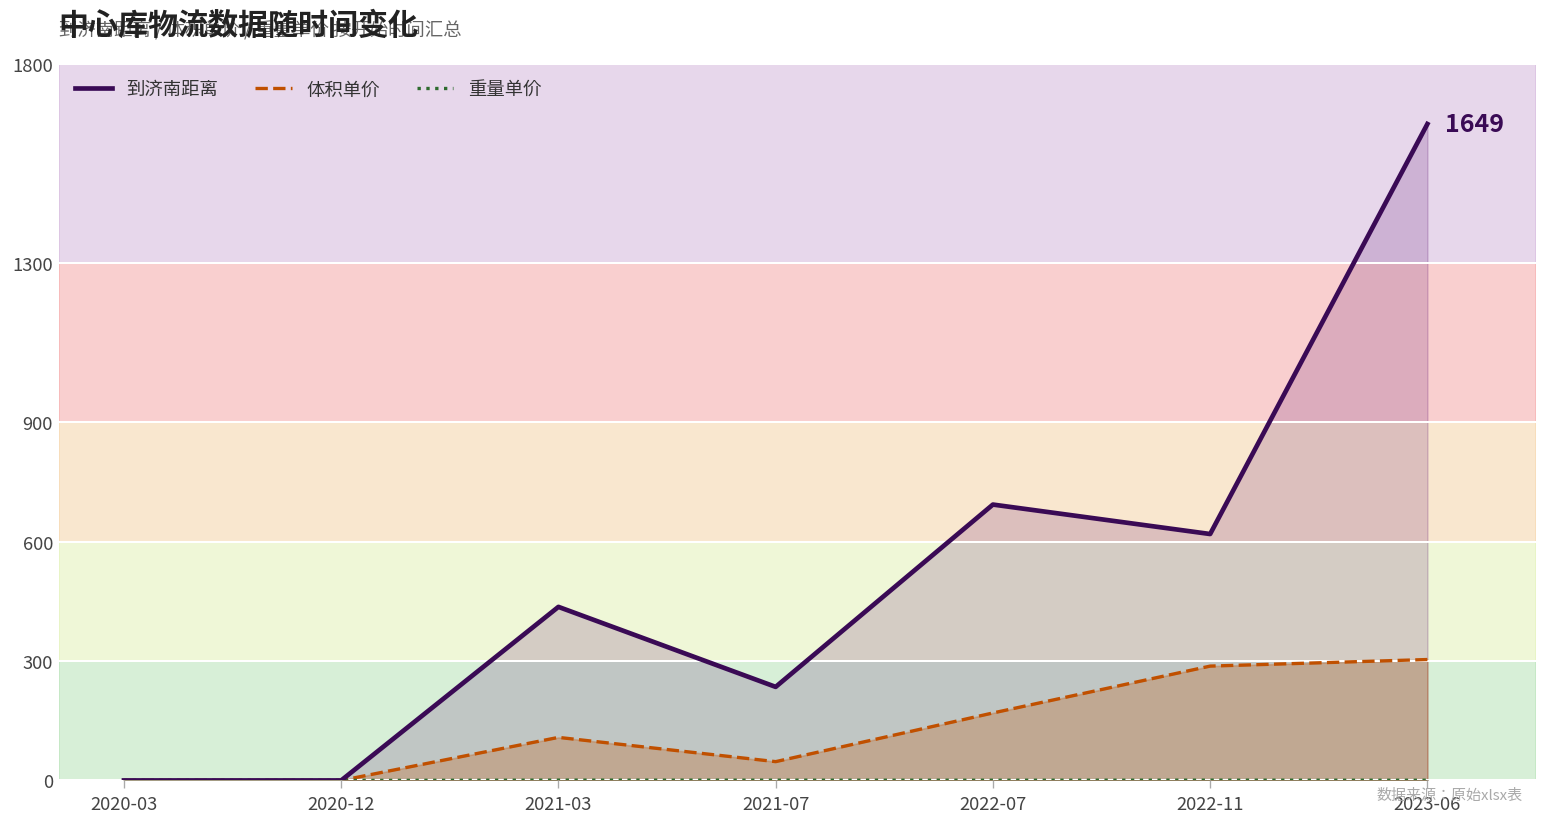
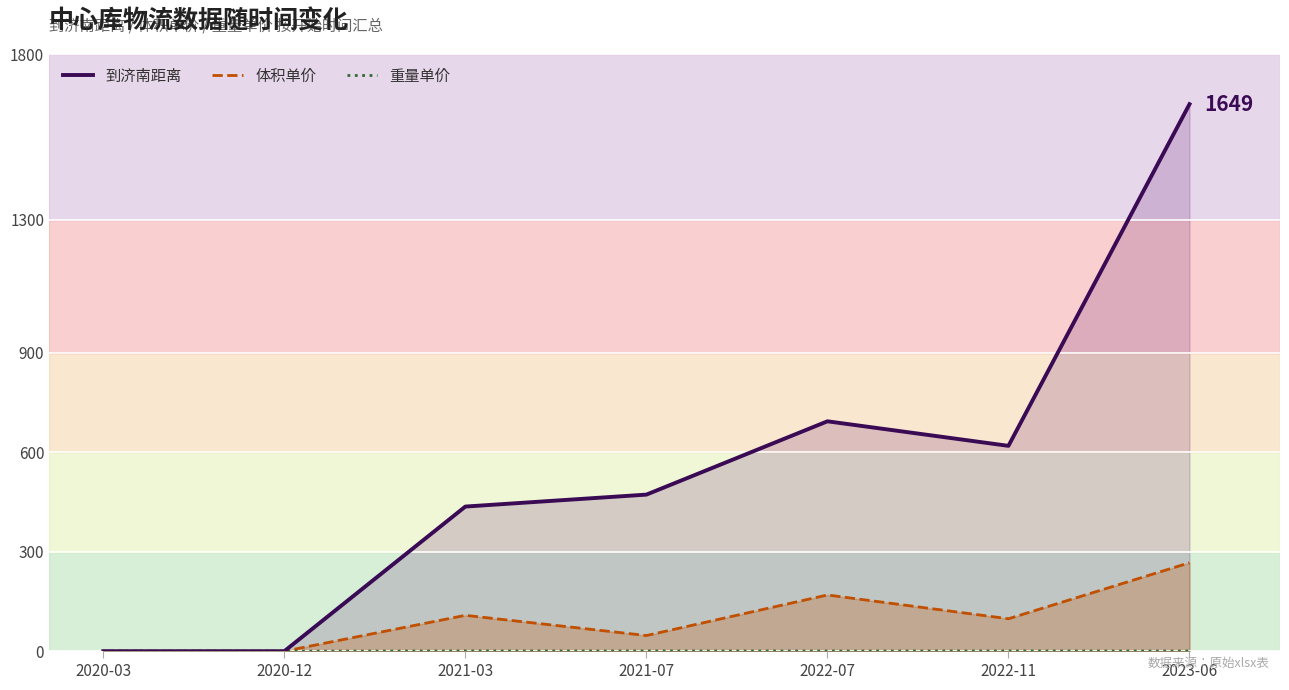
到济南距离, 2021-07: 240 -> 470
体积单价, 2022-11: 290 -> 100
体积单价, 2023-06: 300 -> 270
